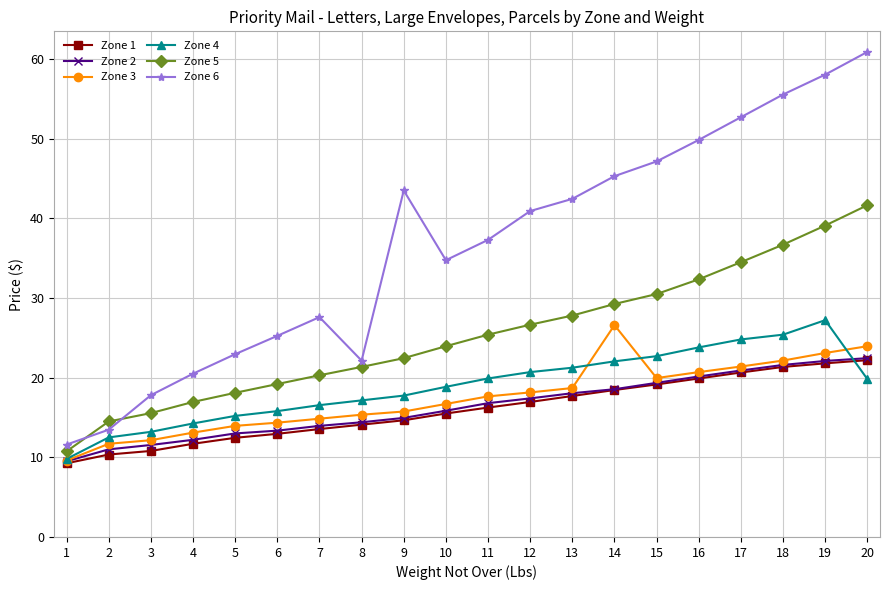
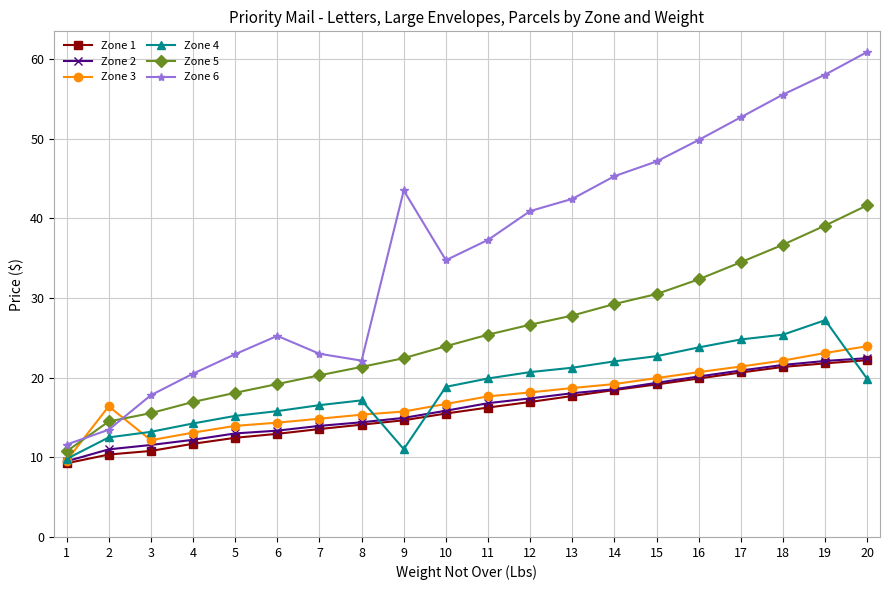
Zone 3, 2: 12 -> 16
Zone 6, 7: 28 -> 23
Zone 4, 9: 18 -> 11
Zone 3, 14: 27 -> 19
